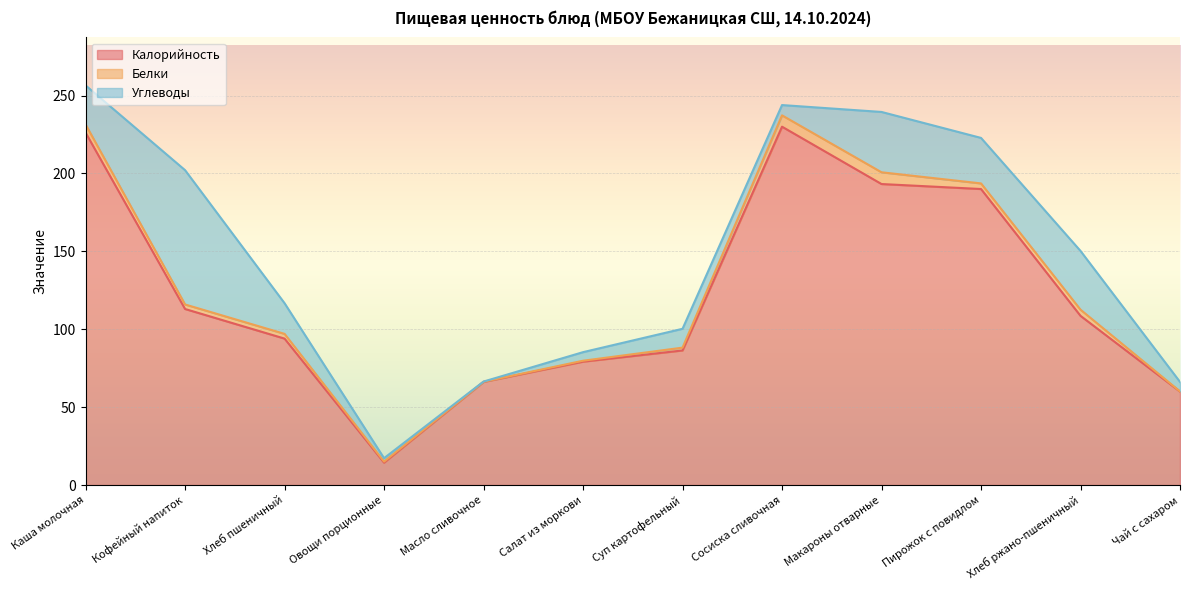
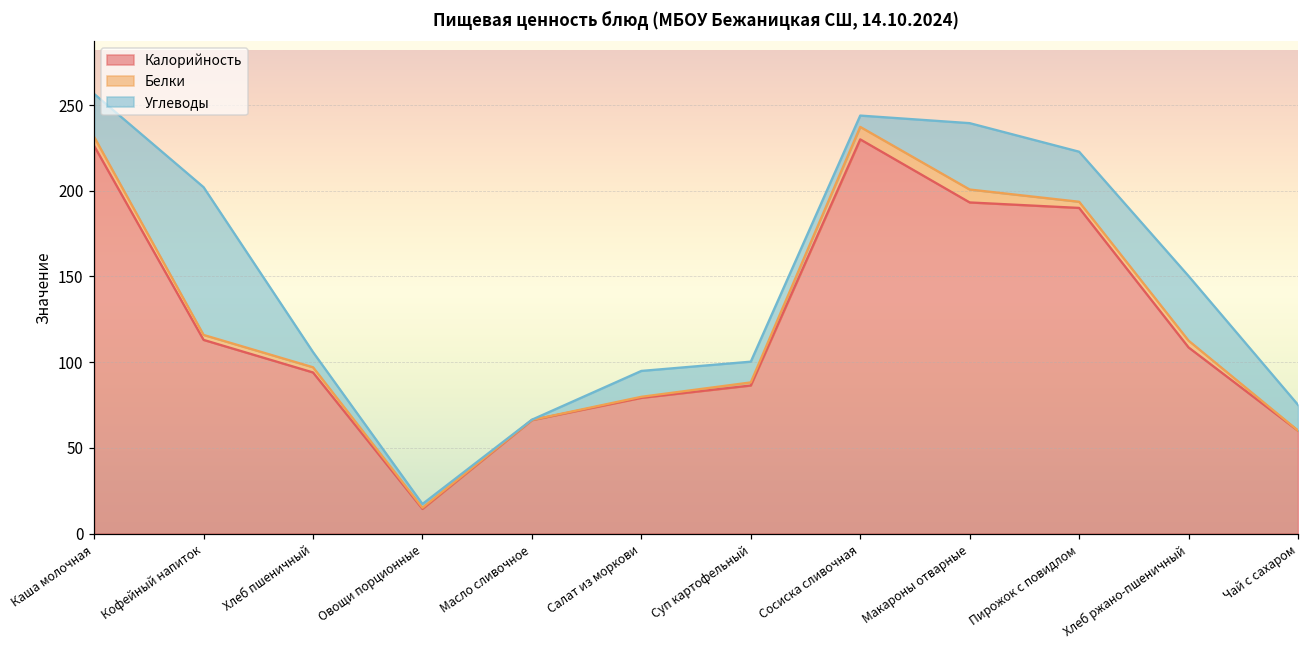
Углеводы, Хлеб пшеничный: 20 -> 9
Углеводы, Салат из моркови: 6 -> 15
Углеводы, Чай с сахаром: 6 -> 15
